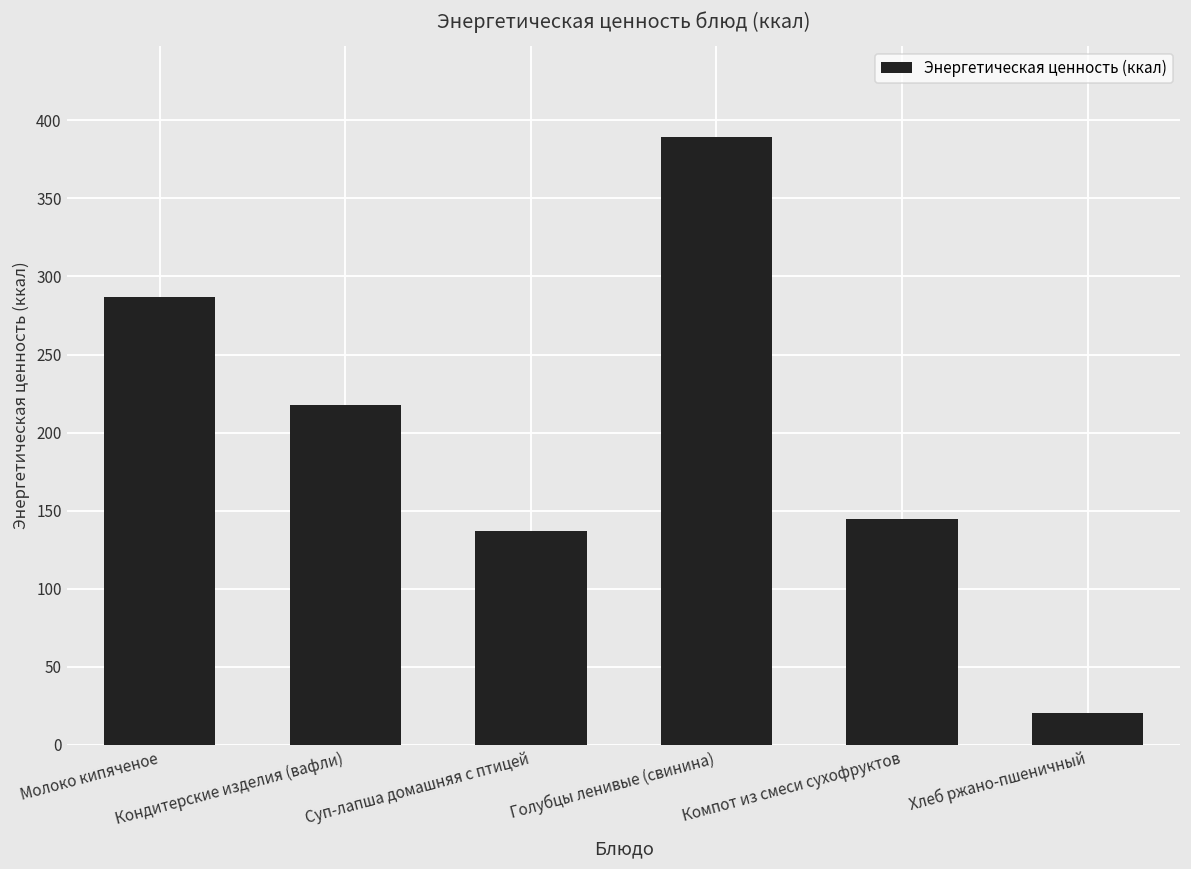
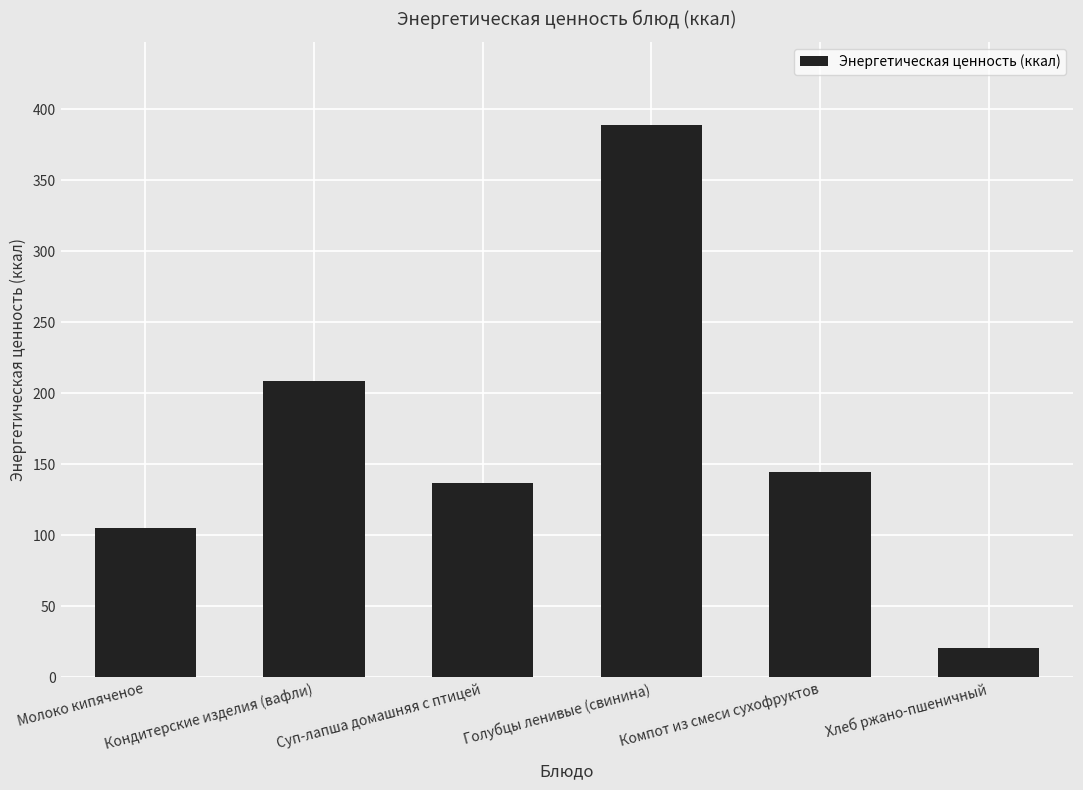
Молоко кипяченое: 287 -> 105
Кондитерские изделия (вафли): 218 -> 209
